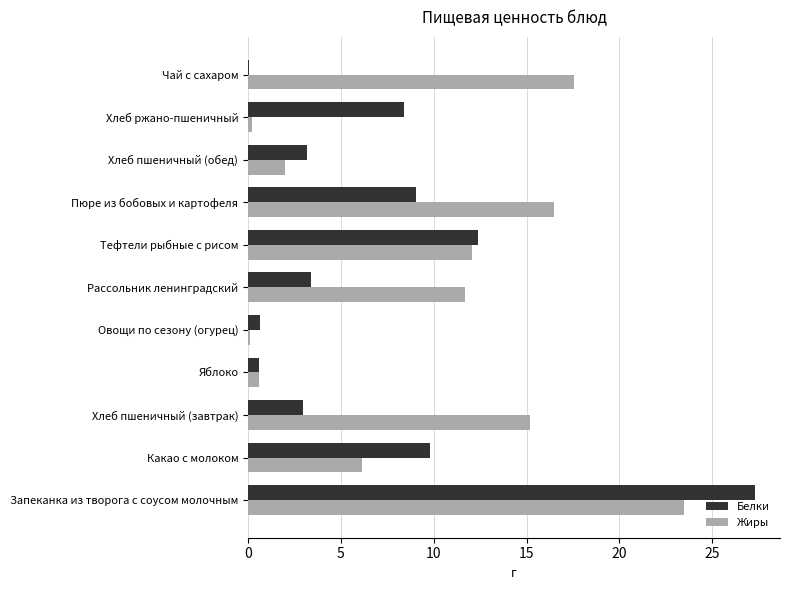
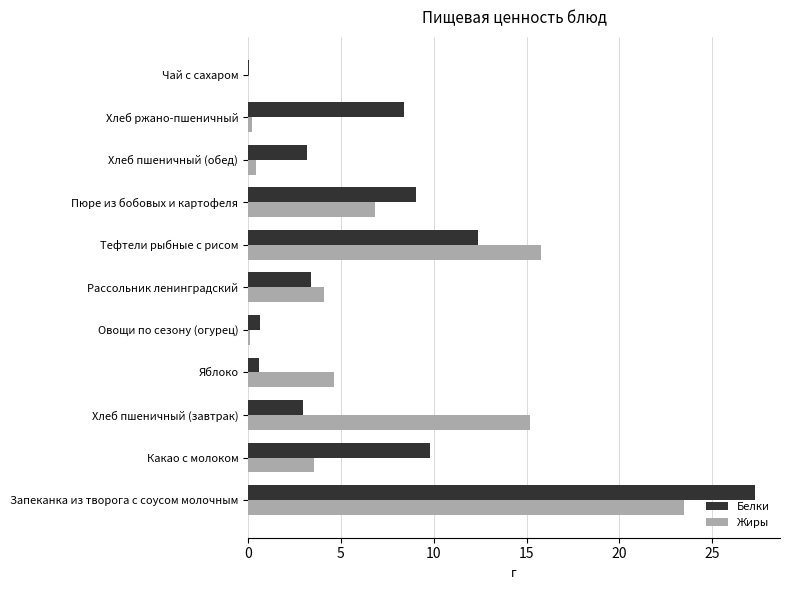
Жиры, Чай с сахаром: 17.6 -> 0.0
Жиры, Хлеб пшеничный (обед): 2.0 -> 0.4
Жиры, Пюре из бобовых и картофеля: 16.5 -> 6.8
Жиры, Тефтели рыбные с рисом: 12.1 -> 15.8
Жиры, Рассольник ленинградский: 11.7 -> 4.1
Жиры, Яблоко: 0.6 -> 4.6
Жиры, Какао с молоком: 6.1 -> 3.5
